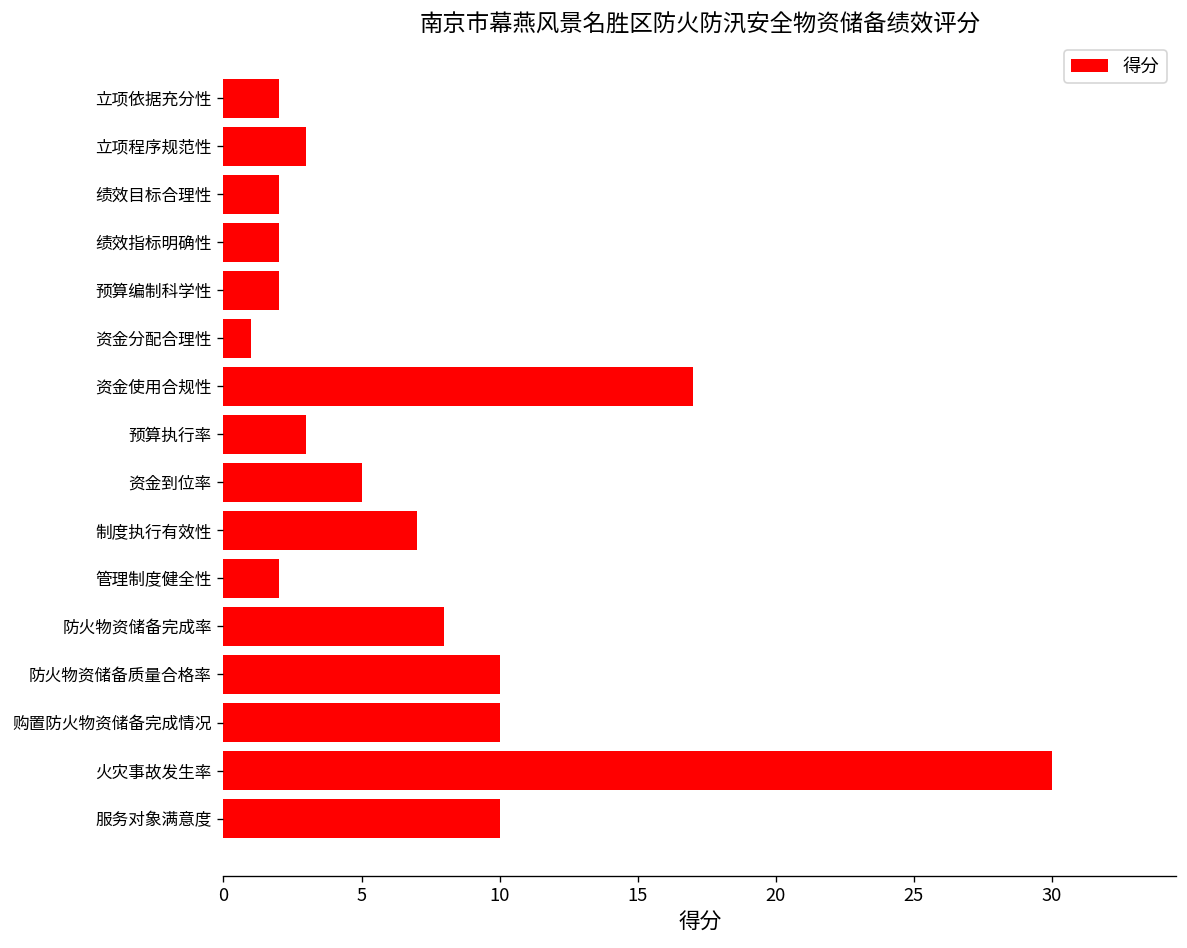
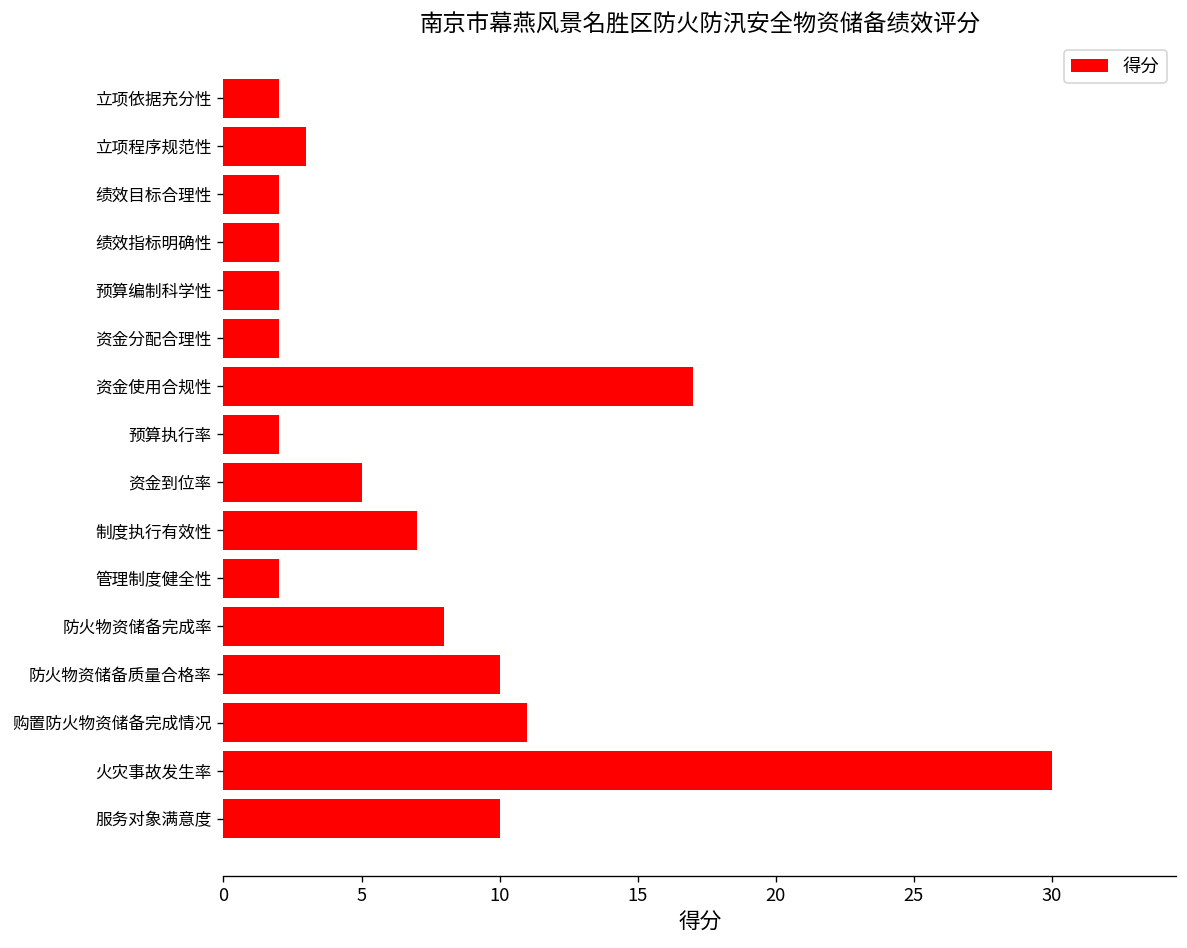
资金分配合理性: 1 -> 2
预算执行率: 3 -> 2
购置防火物资储备完成情况: 10 -> 11
